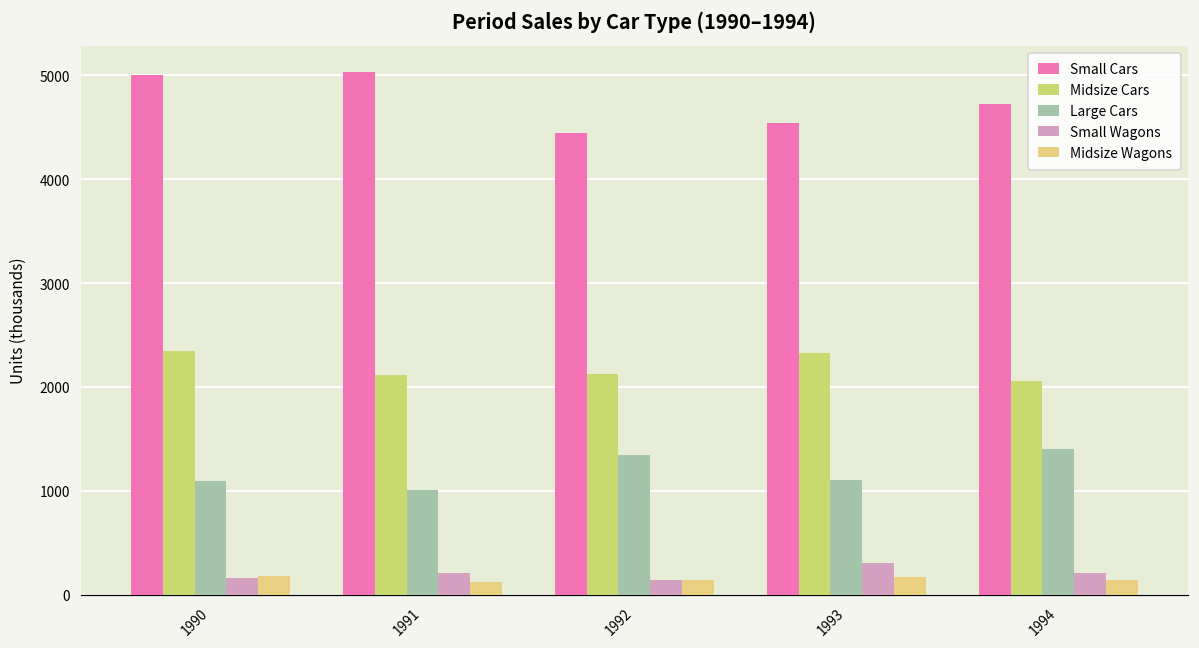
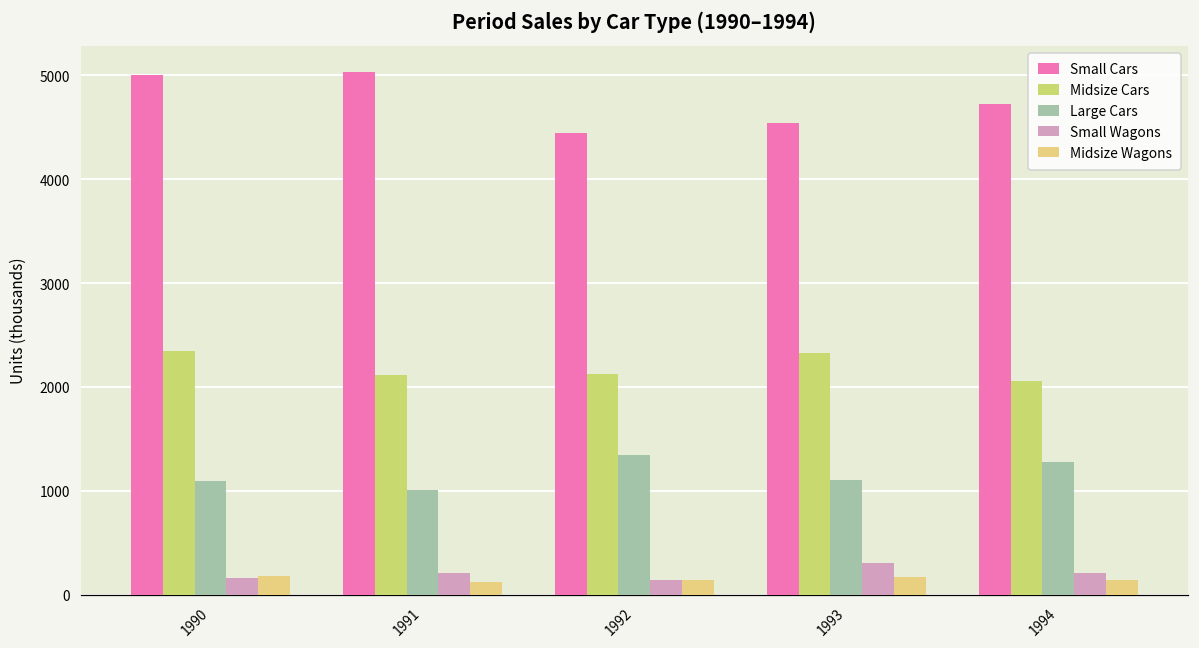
Large Cars, 1994: 1400 -> 1300
